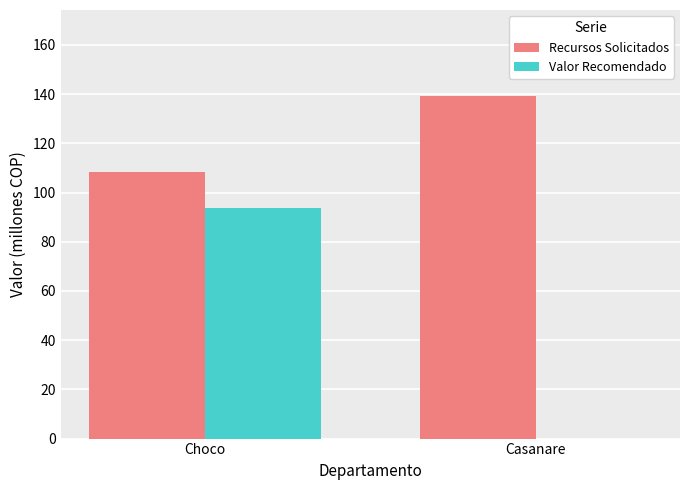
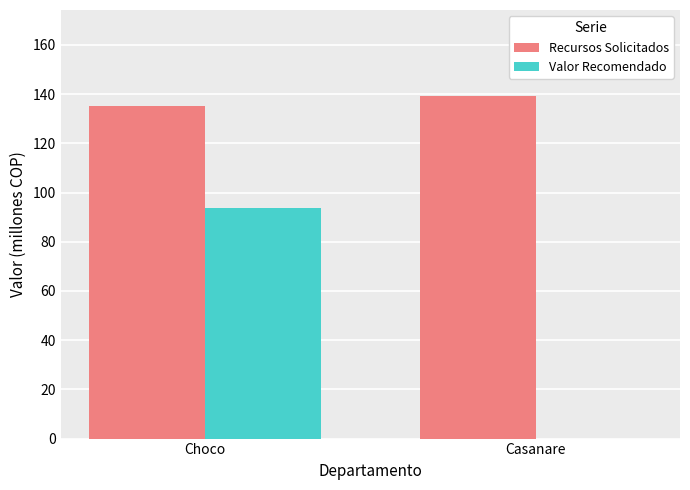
Recursos Solicitados, Choco: 108 -> 135
